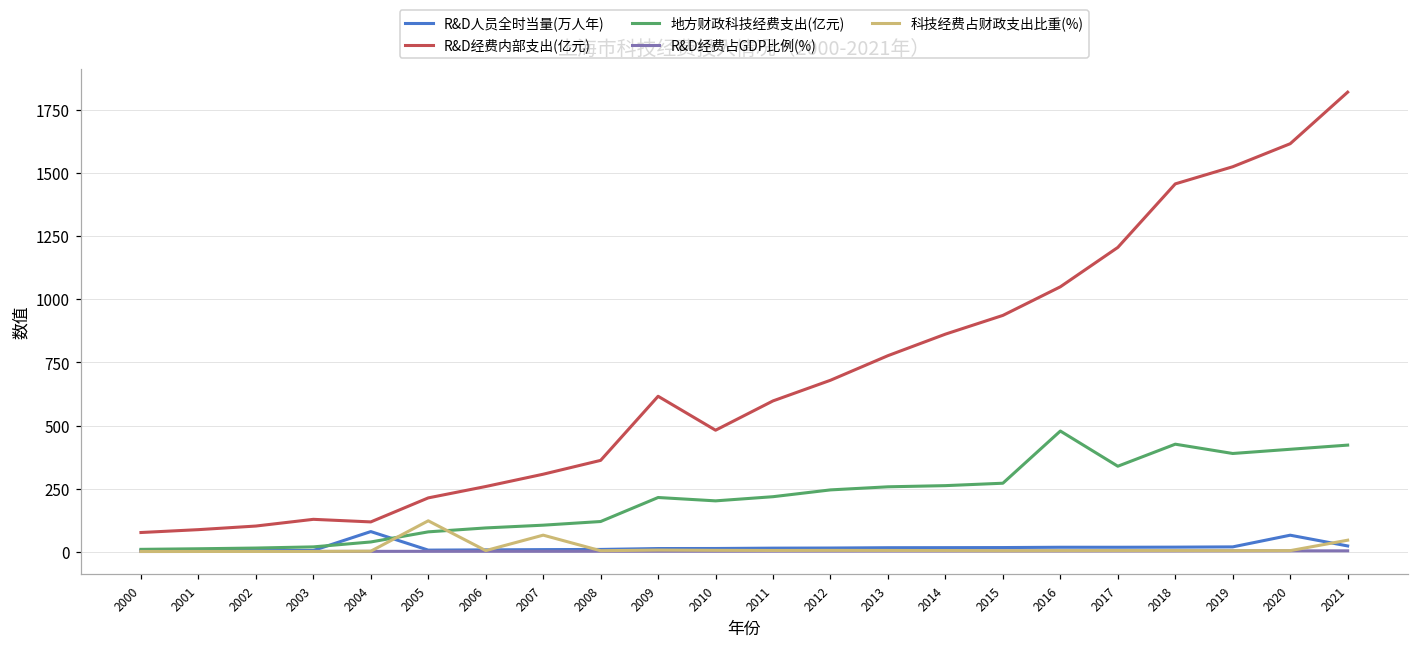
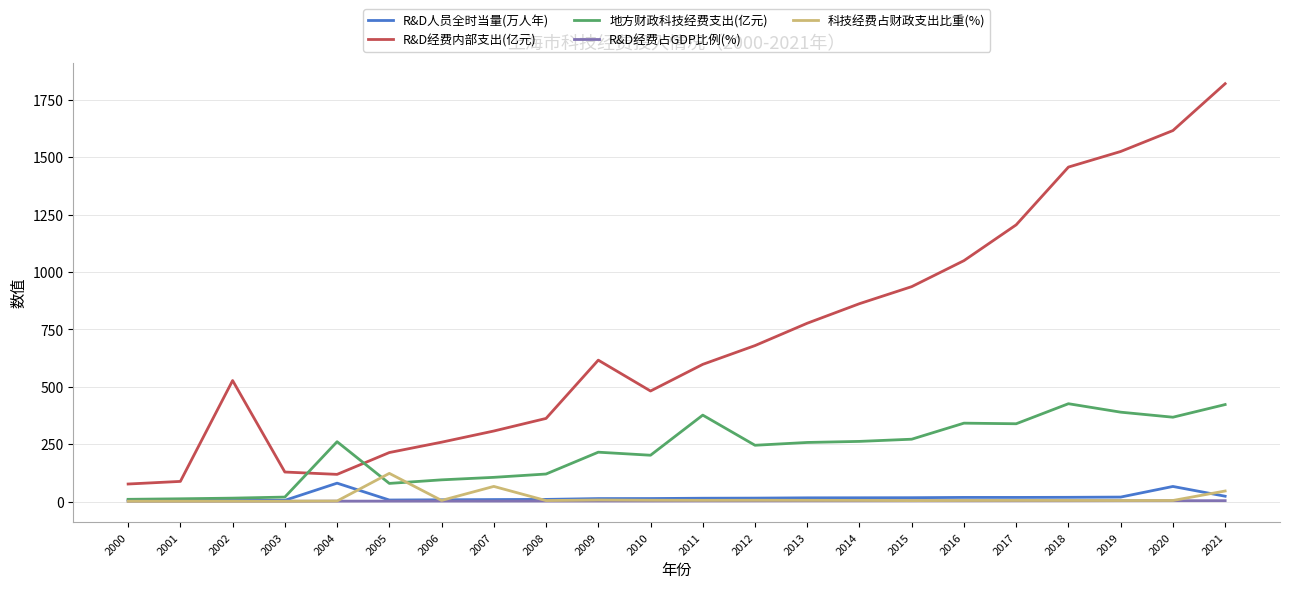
R&D经费内部支出(亿元), 2002: 100 -> 530
地方财政科技经费支出(亿元), 2004: 40 -> 260
地方财政科技经费支出(亿元), 2011: 220 -> 380
地方财政科技经费支出(亿元), 2016: 480 -> 340
地方财政科技经费支出(亿元), 2020: 410 -> 370
